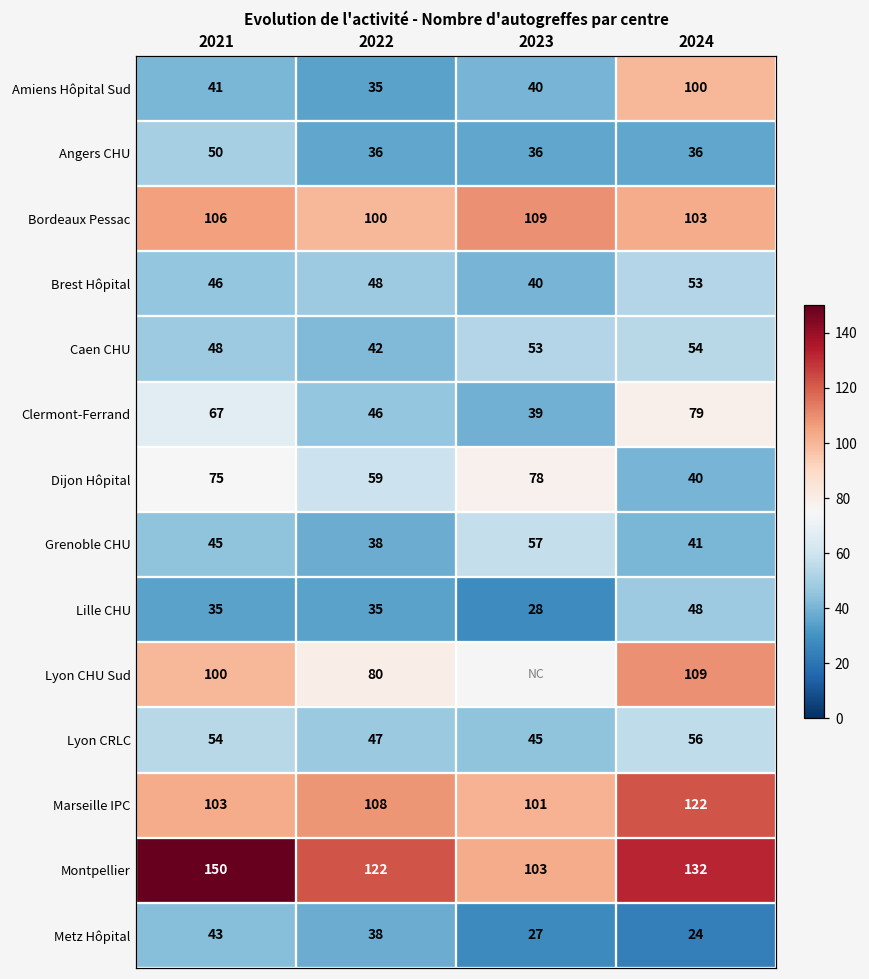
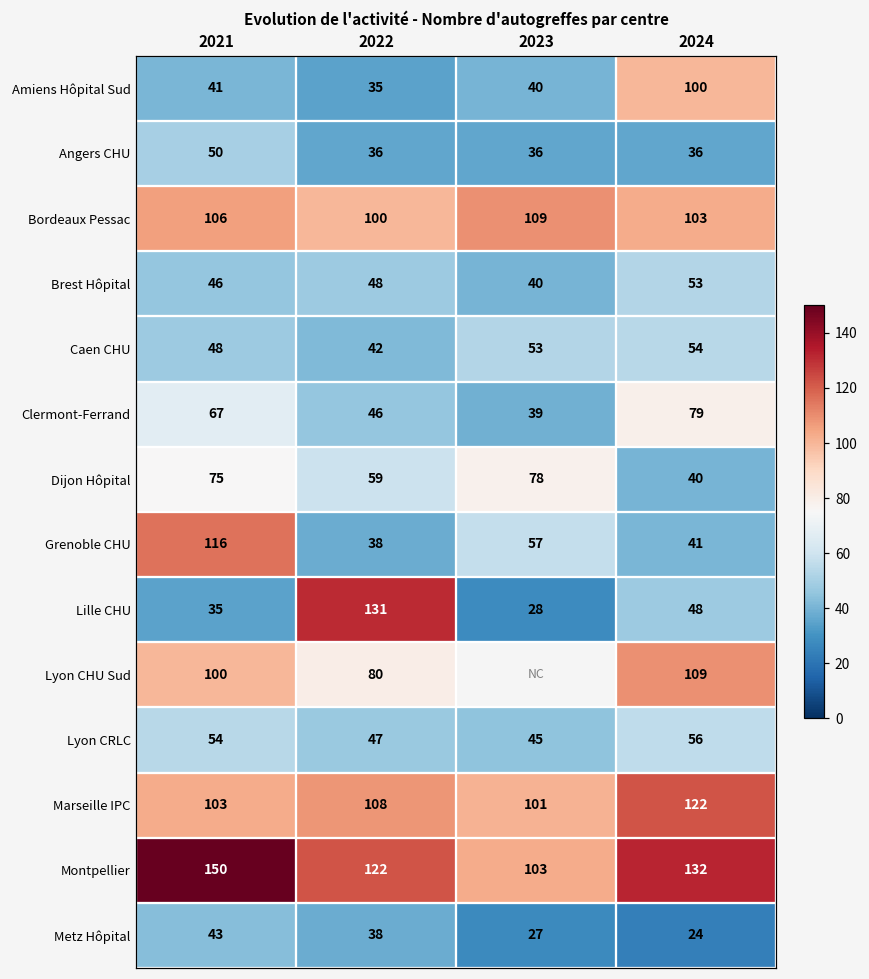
Grenoble CHU, 2021: 45 -> 116
Lille CHU, 2022: 35 -> 131
